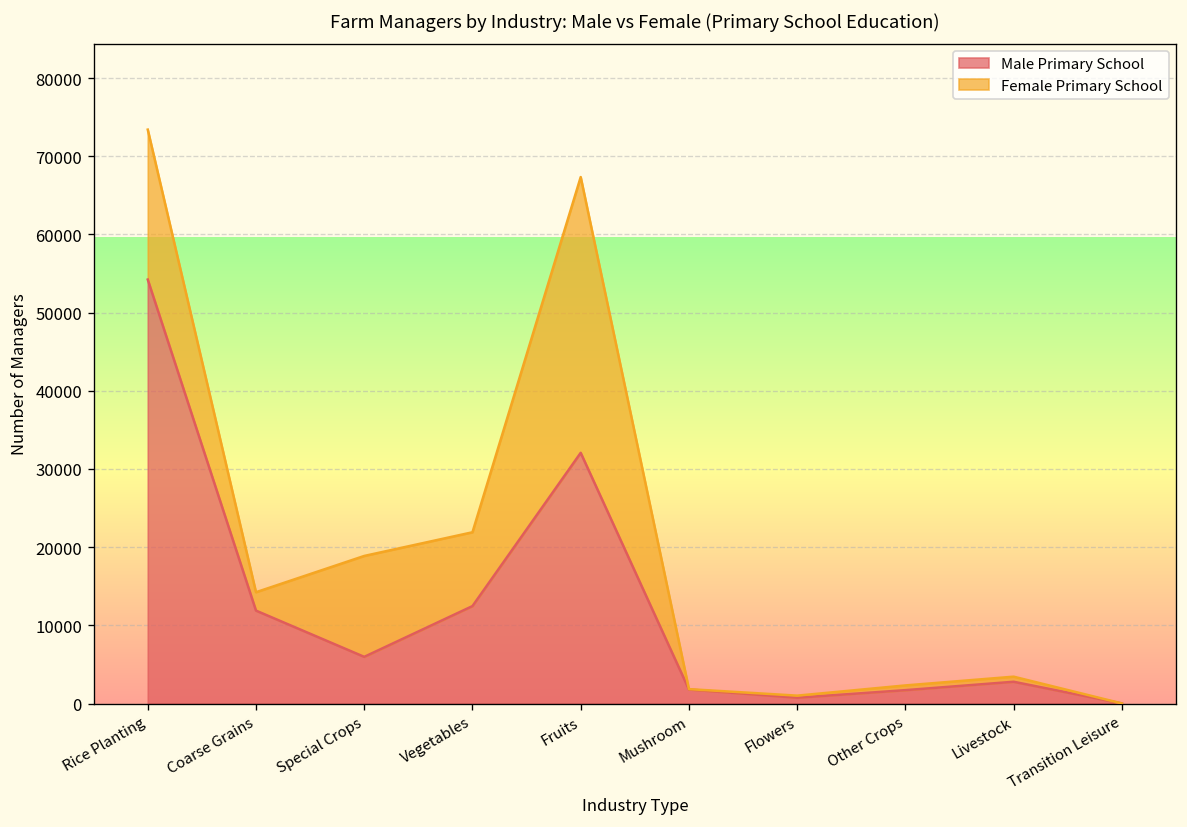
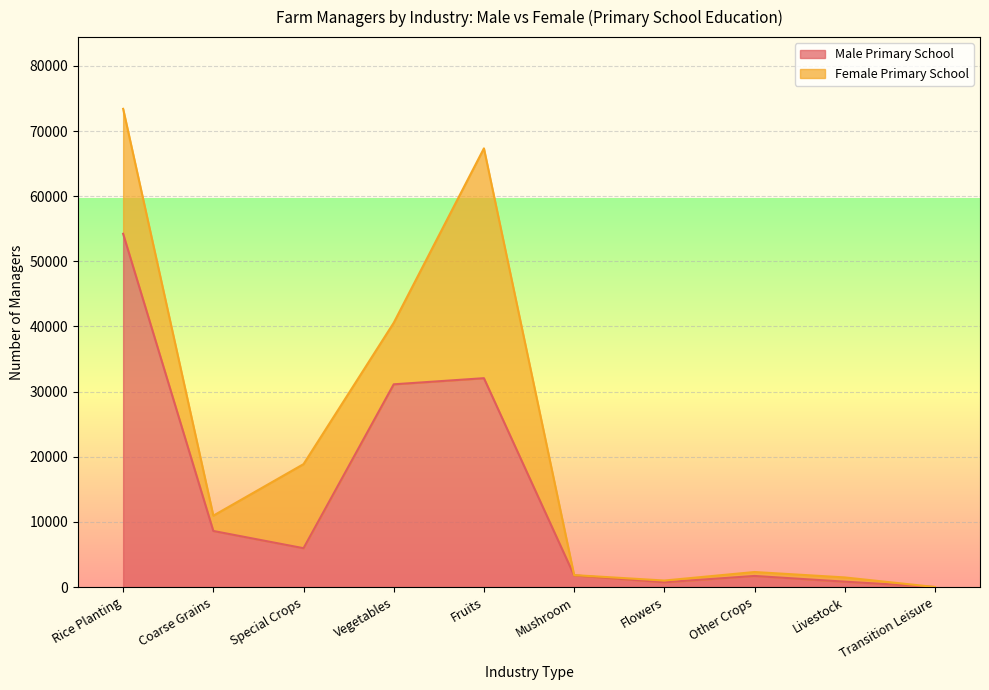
Male Primary School, Coarse Grains: 12000 -> 9000
Male Primary School, Vegetables: 12000 -> 31000
Male Primary School, Livestock: 3000 -> 1000
